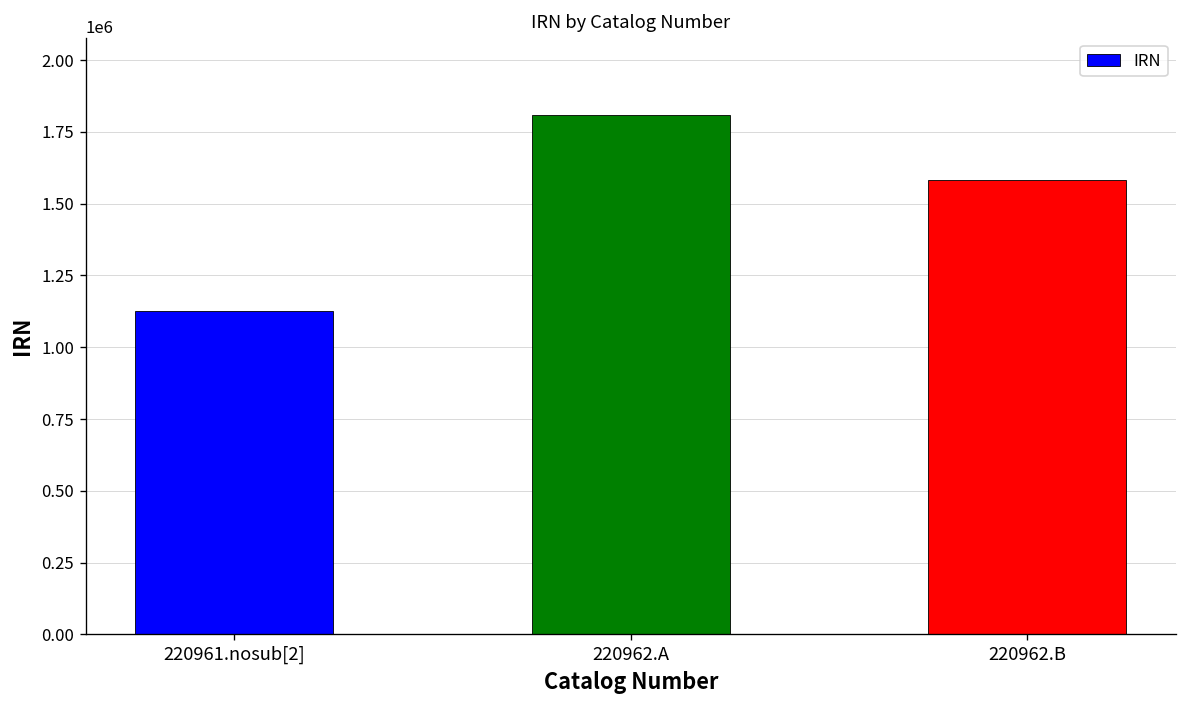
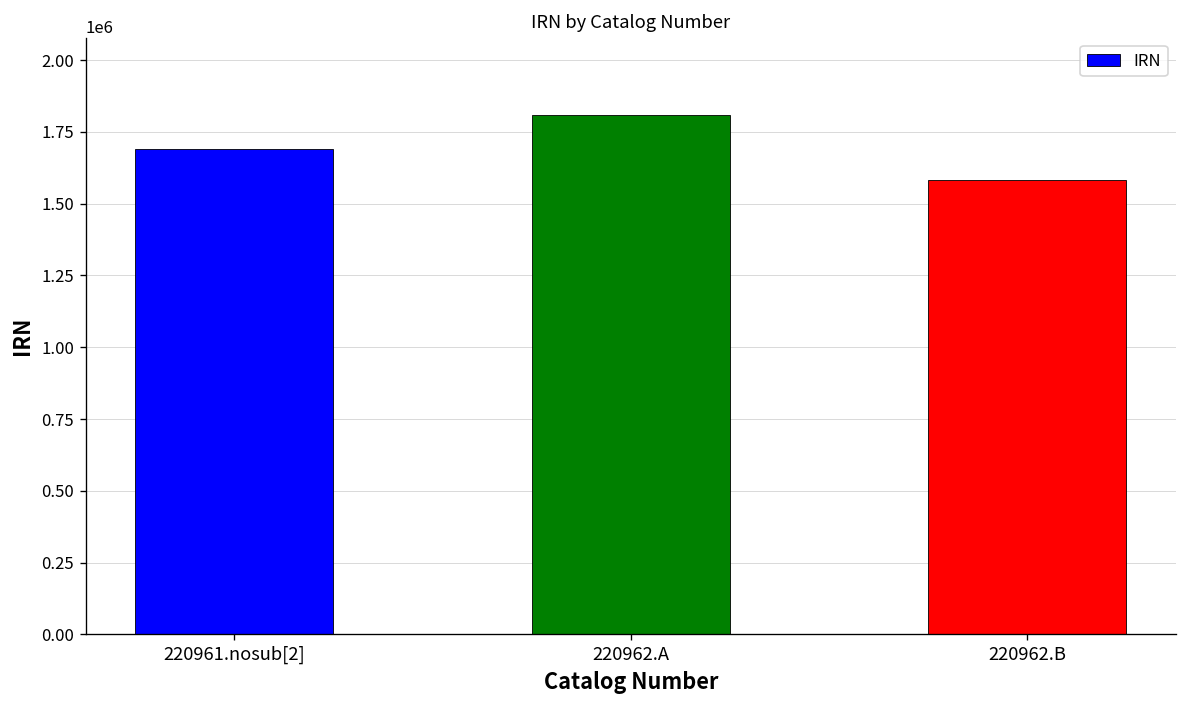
220961.nosub[2]: 1130000 -> 1690000
